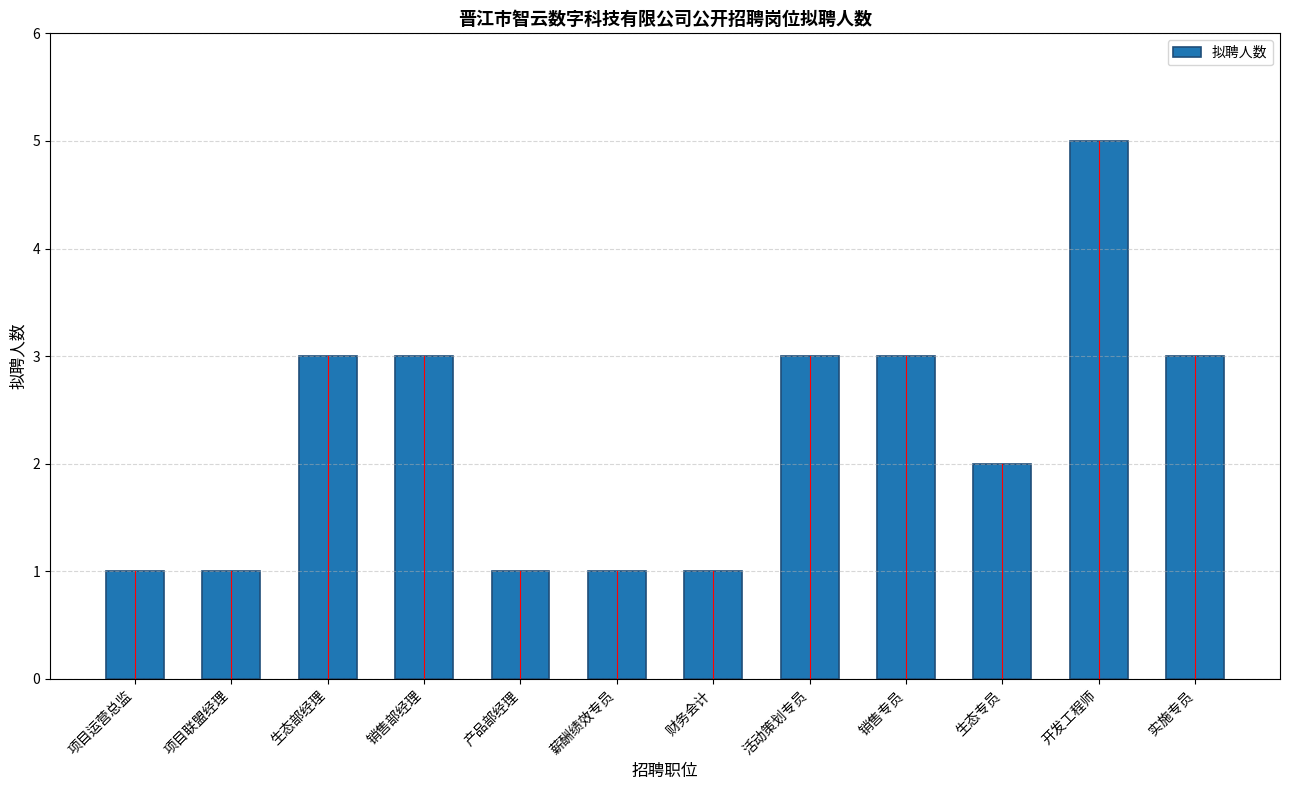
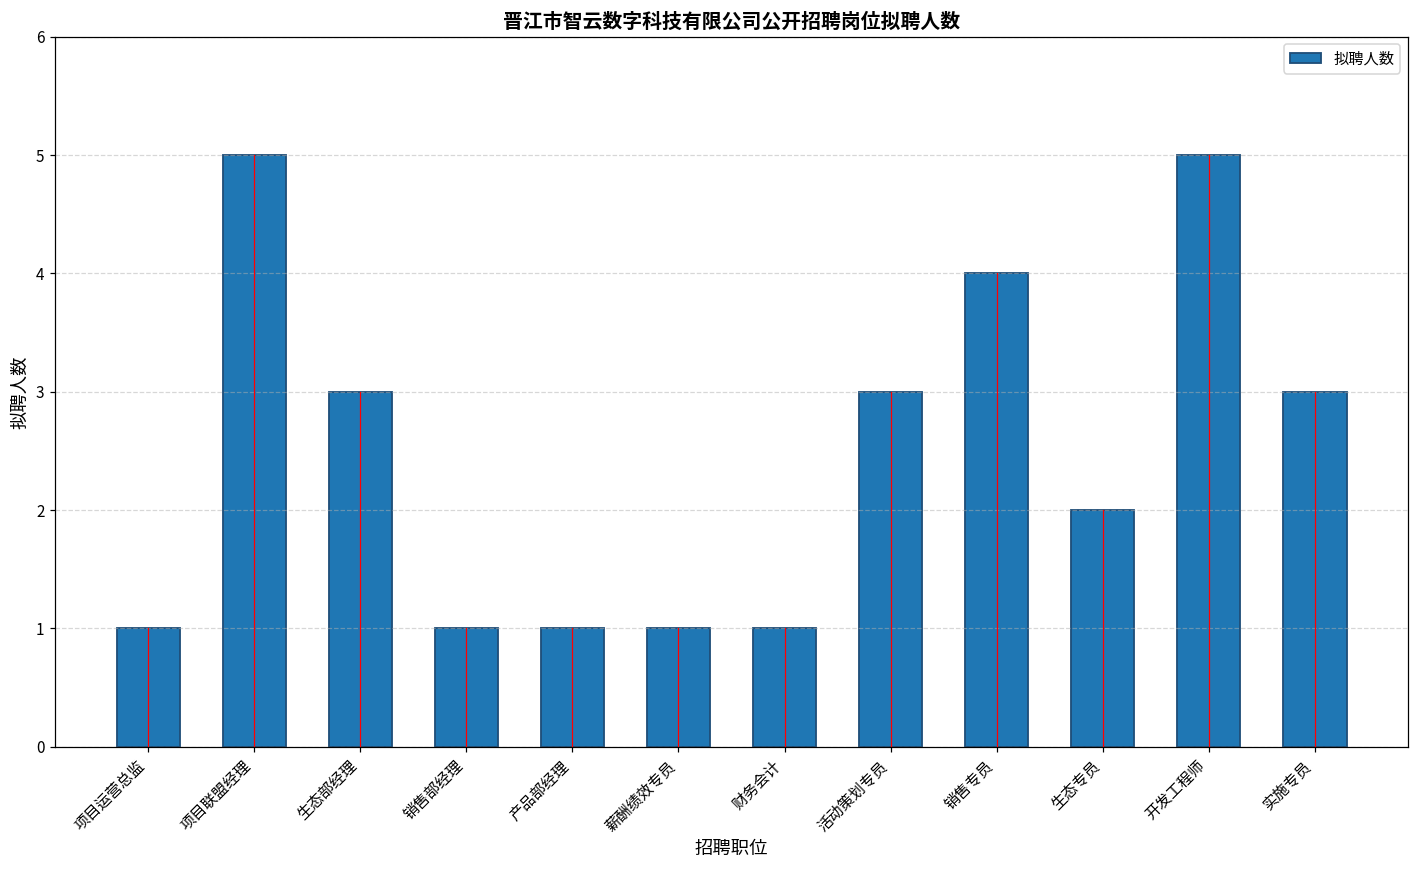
拟聘人数, 项目联盟经理: 1 -> 5
拟聘人数, 销售部经理: 3 -> 1
拟聘人数, 销售专员: 3 -> 4
